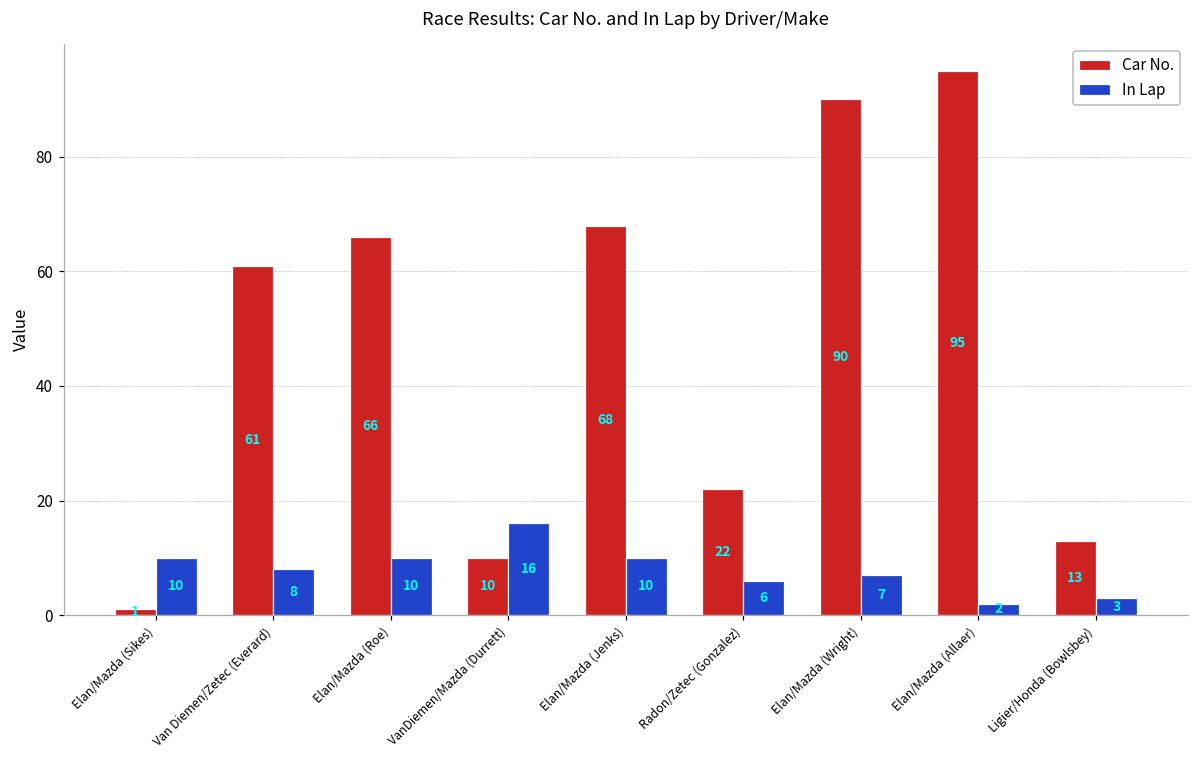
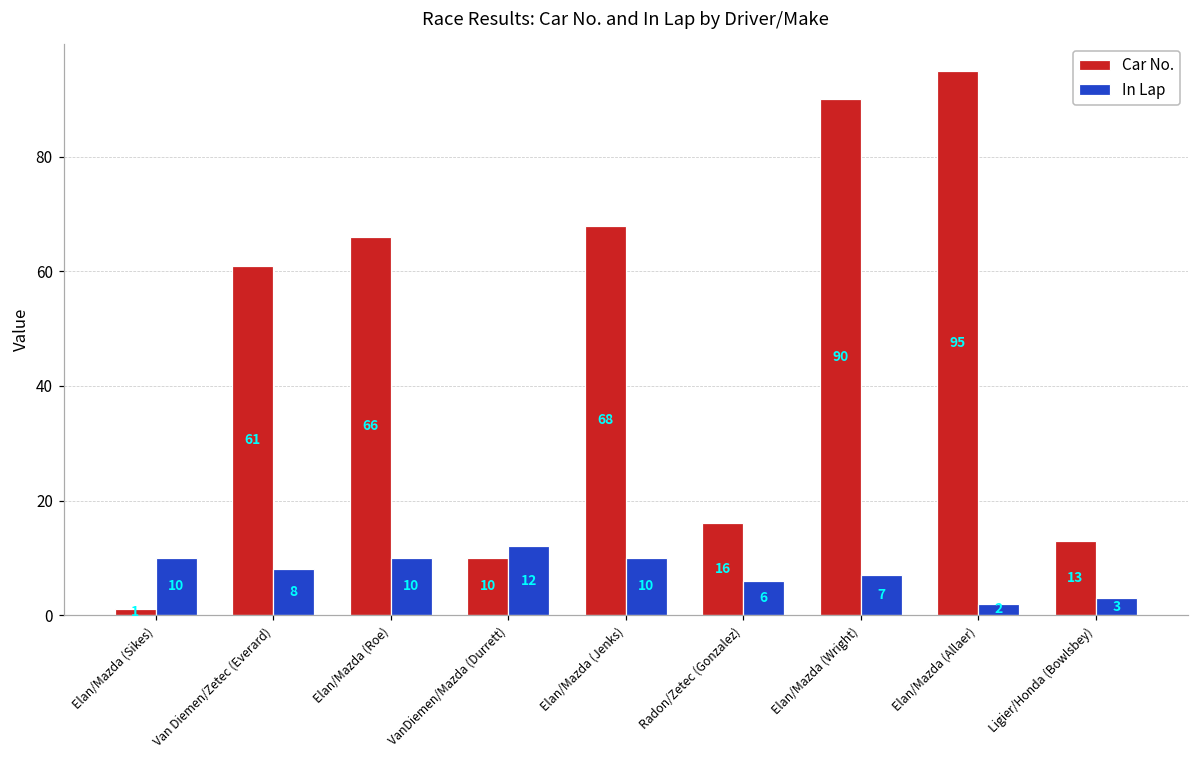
In Lap, VanDiemen/Mazda (Durrett): 16 -> 12
Car No., Radon/Zetec (Gonzalez): 22 -> 16
